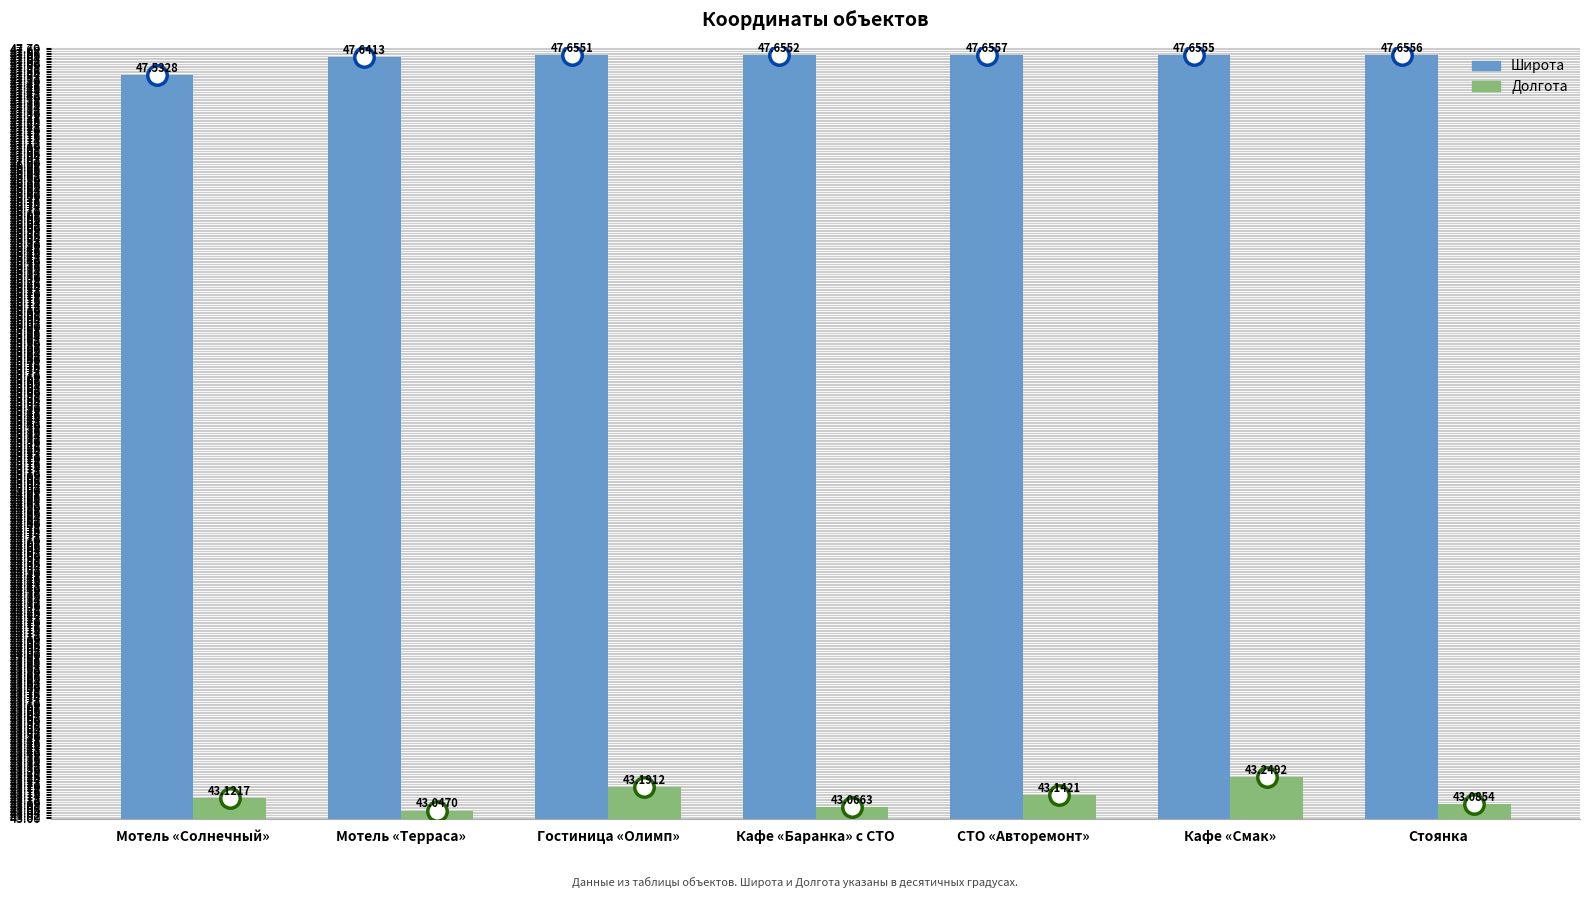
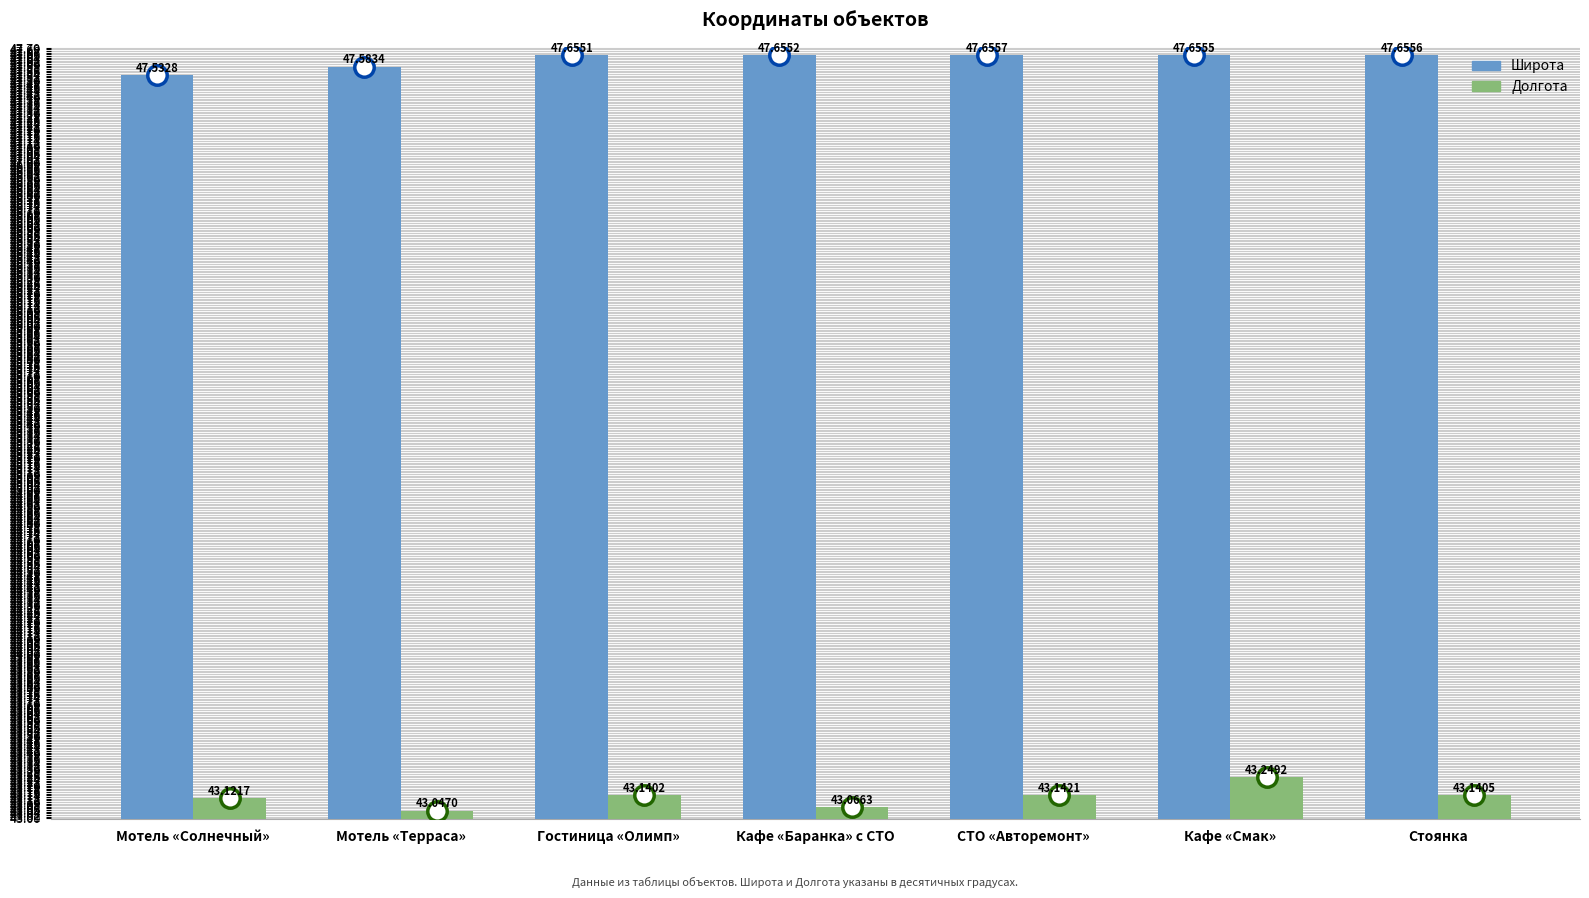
Широта, Мотель «Терраса»: 47.6413 -> 47.5834
Долгота, Гостиница «Олимп»: 43.1912 -> 43.1402
Долгота, Стоянка: 43.0854 -> 43.1405
